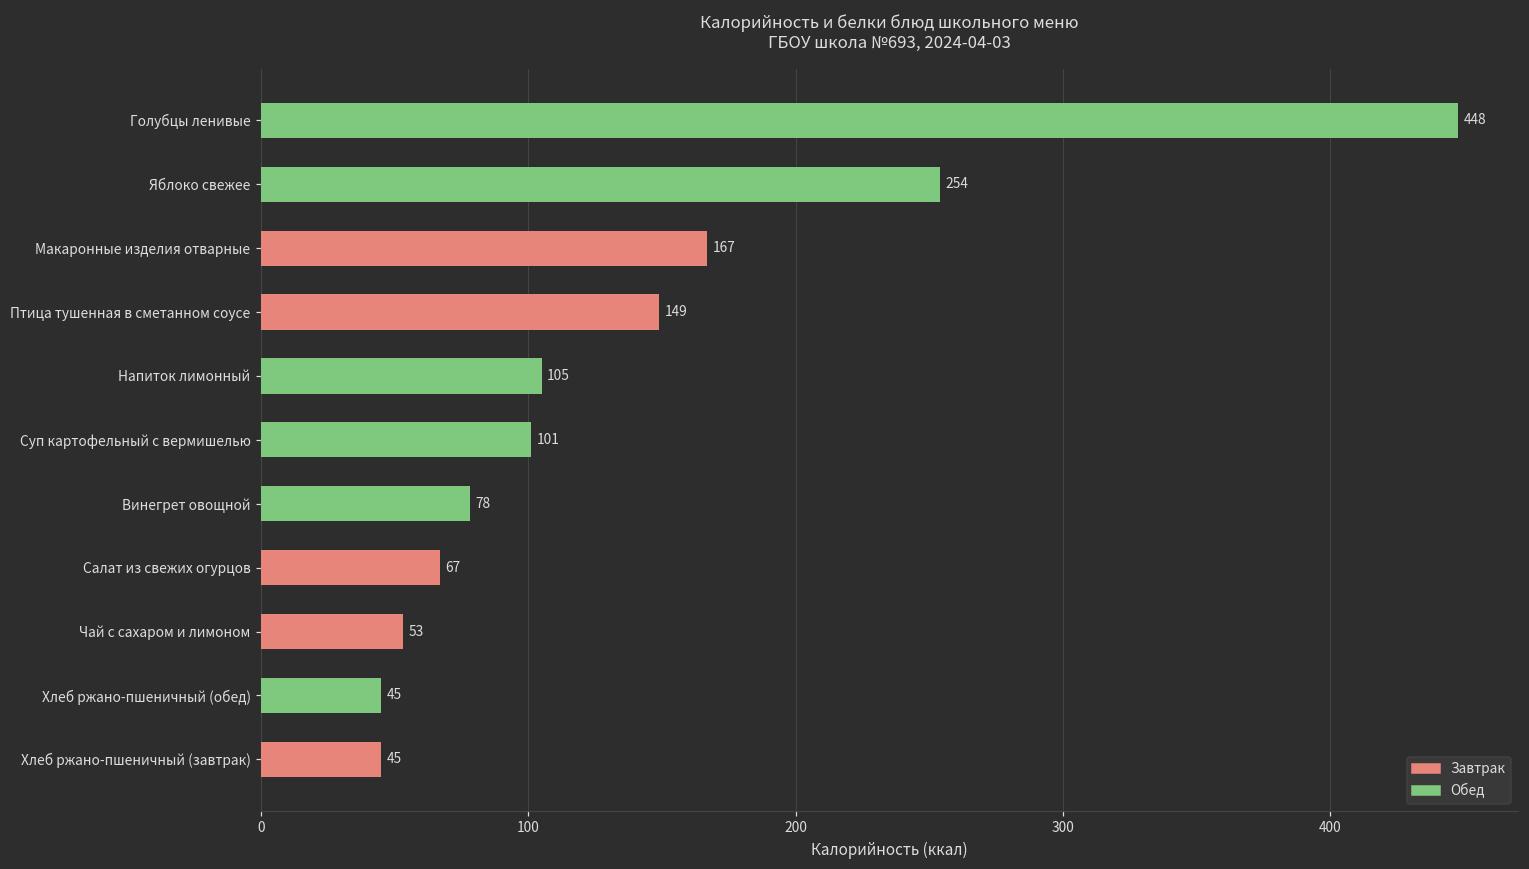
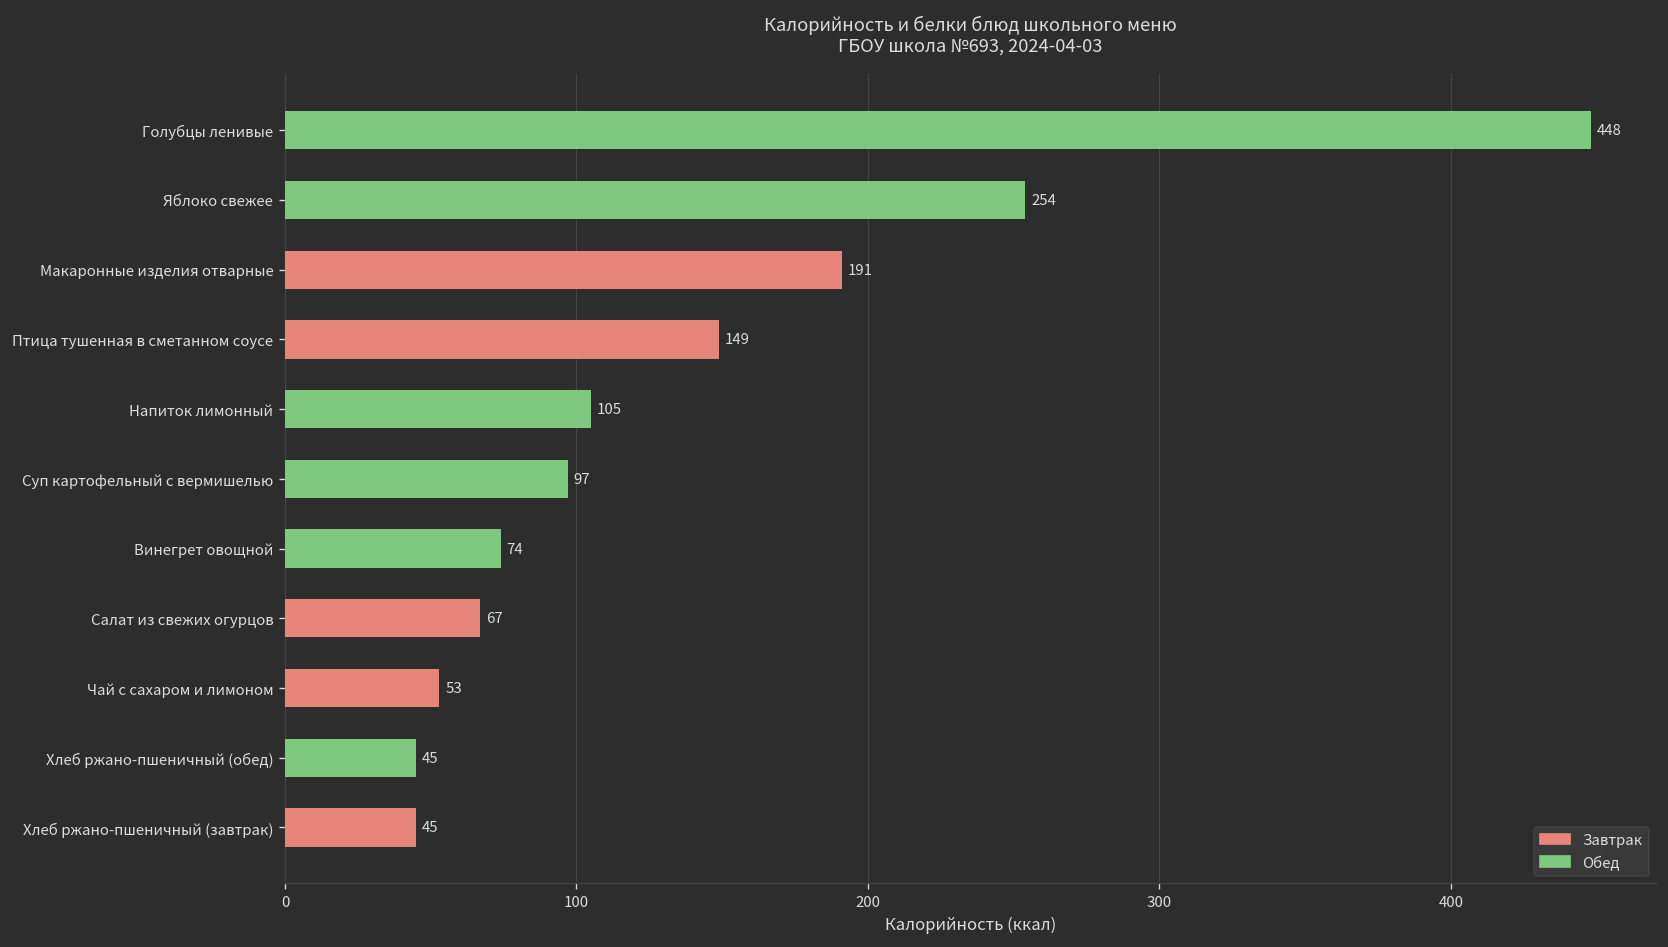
Макаронные изделия отварные: 167 -> 191
Суп картофельный с вермишелью: 101 -> 97
Винегрет овощной: 78 -> 74
